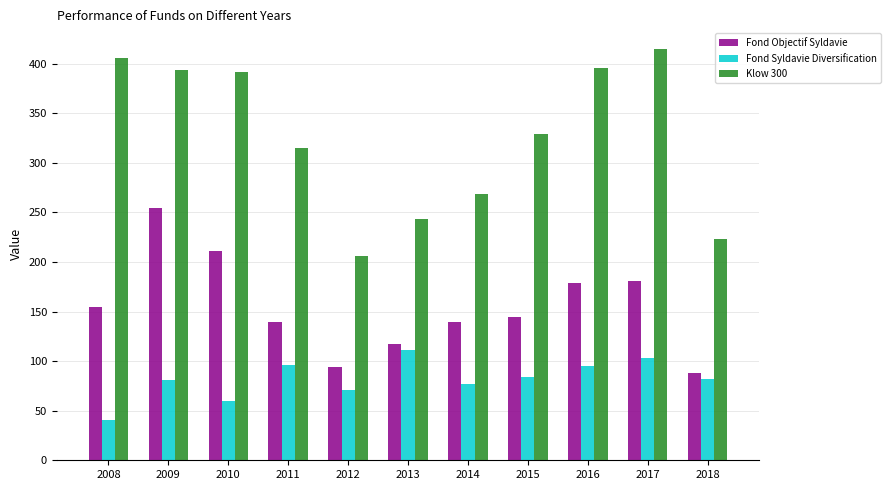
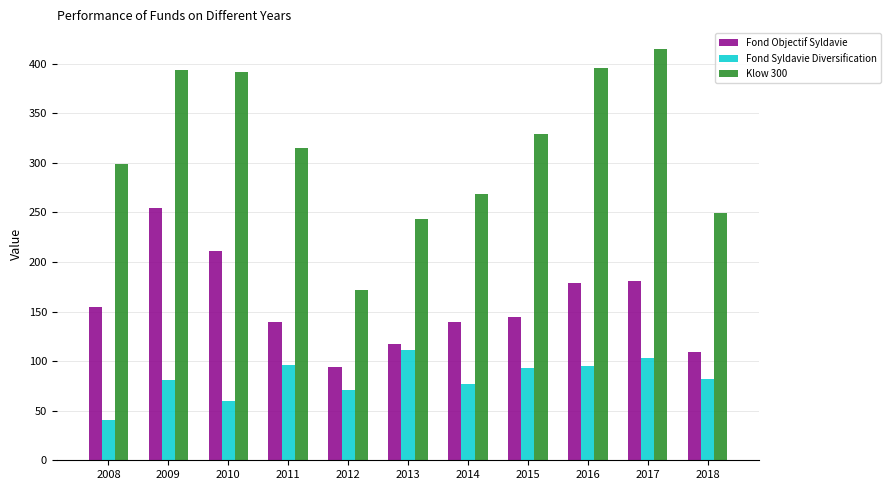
Klow 300, 2008: 410 -> 300
Klow 300, 2012: 210 -> 170
Fond Syldavie Diversification, 2015: 80 -> 90
Fond Objectif Syldavie, 2018: 90 -> 110
Klow 300, 2018: 220 -> 250
